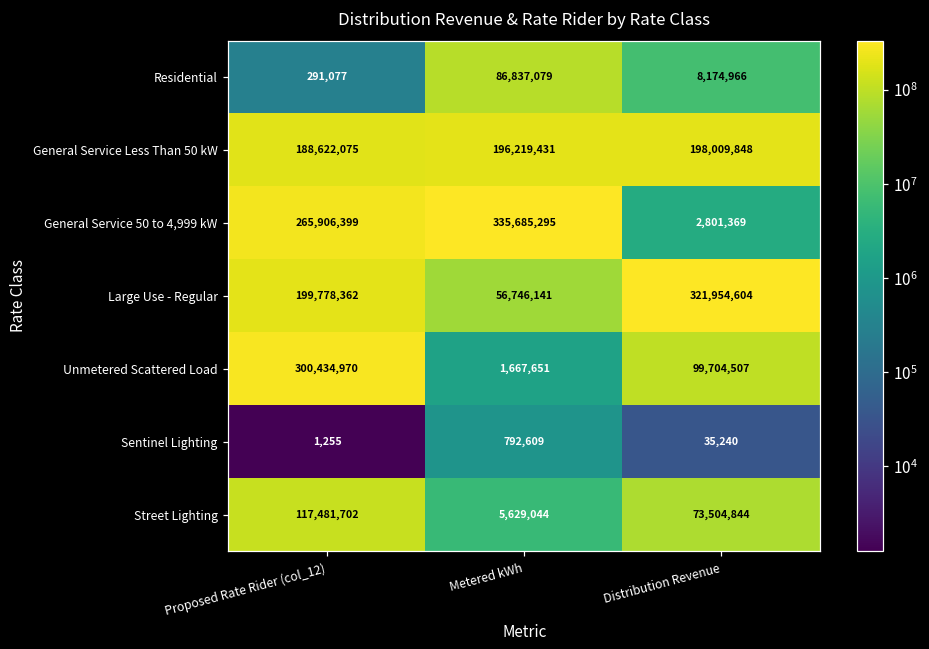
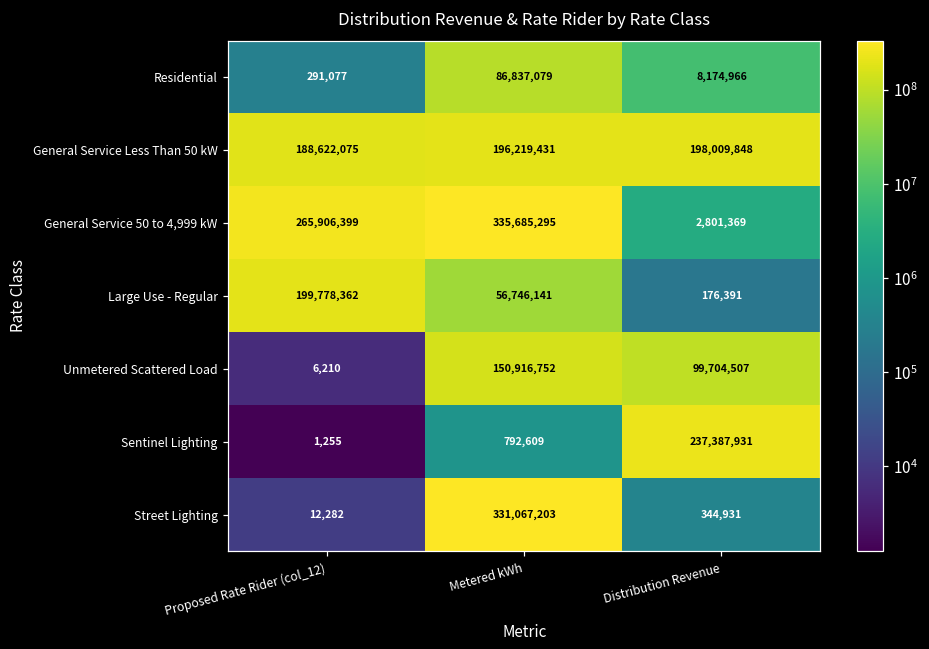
Large Use - Regular, Distribution Revenue: 321,954,604 -> 176,391
Unmetered Scattered Load, Proposed Rate Rider (col_12): 300,434,970 -> 6,210
Unmetered Scattered Load, Metered kWh: 1,667,651 -> 150,916,752
Sentinel Lighting, Distribution Revenue: 35,240 -> 237,387,931
Street Lighting, Proposed Rate Rider (col_12): 117,481,702 -> 12,282
Street Lighting, Metered kWh: 5,629,044 -> 331,067,203
Street Lighting, Distribution Revenue: 73,504,844 -> 344,931
